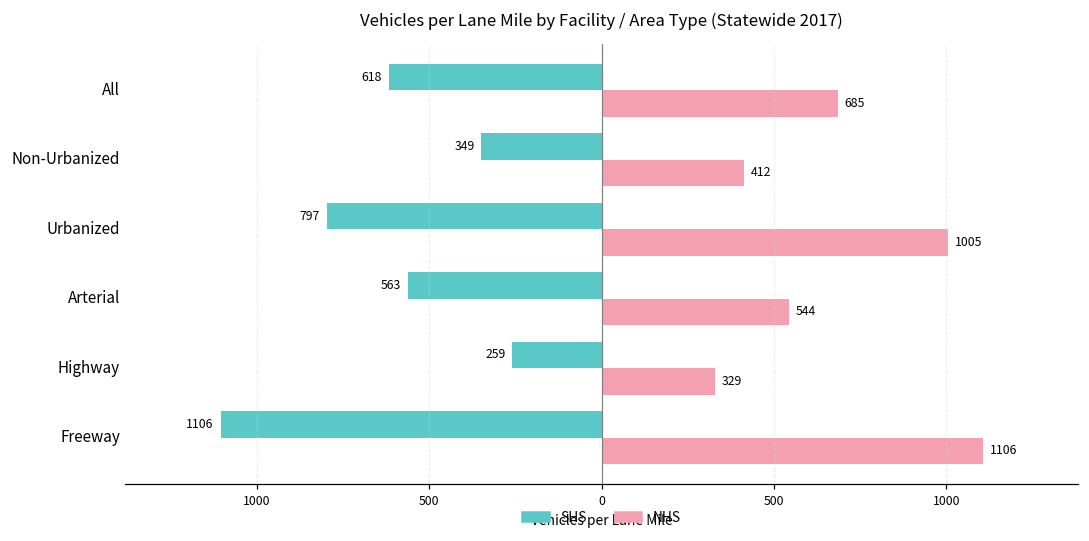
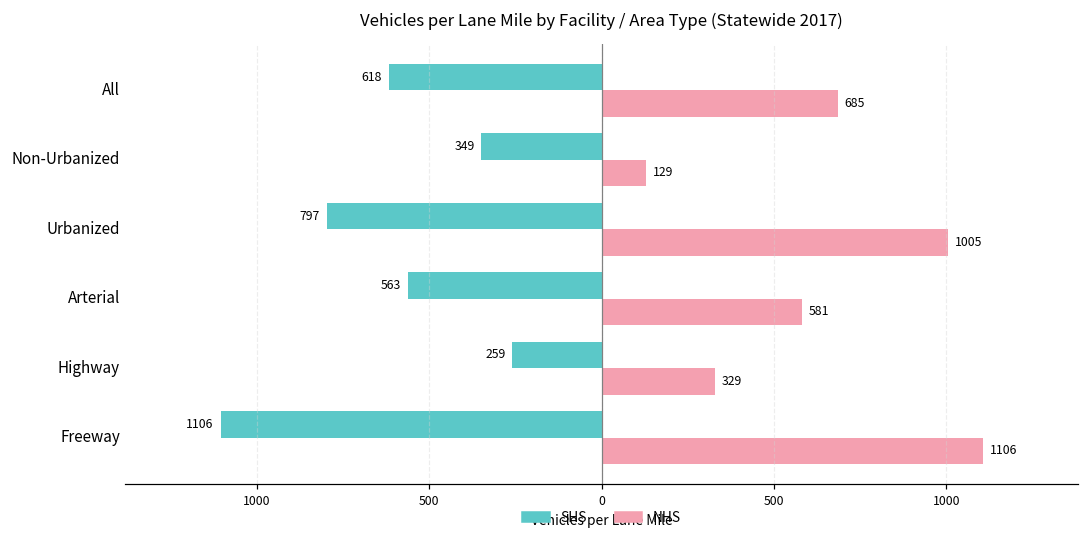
NHS, Non-Urbanized: 412 -> 129
NHS, Arterial: 544 -> 581
